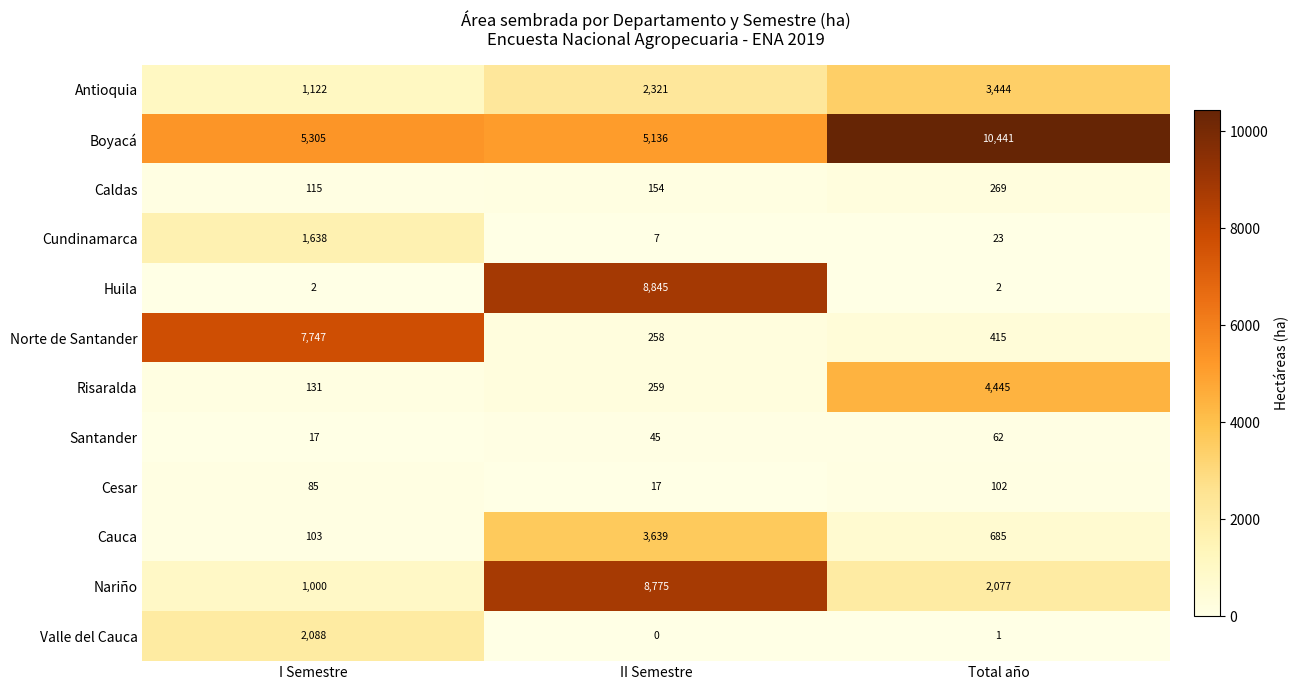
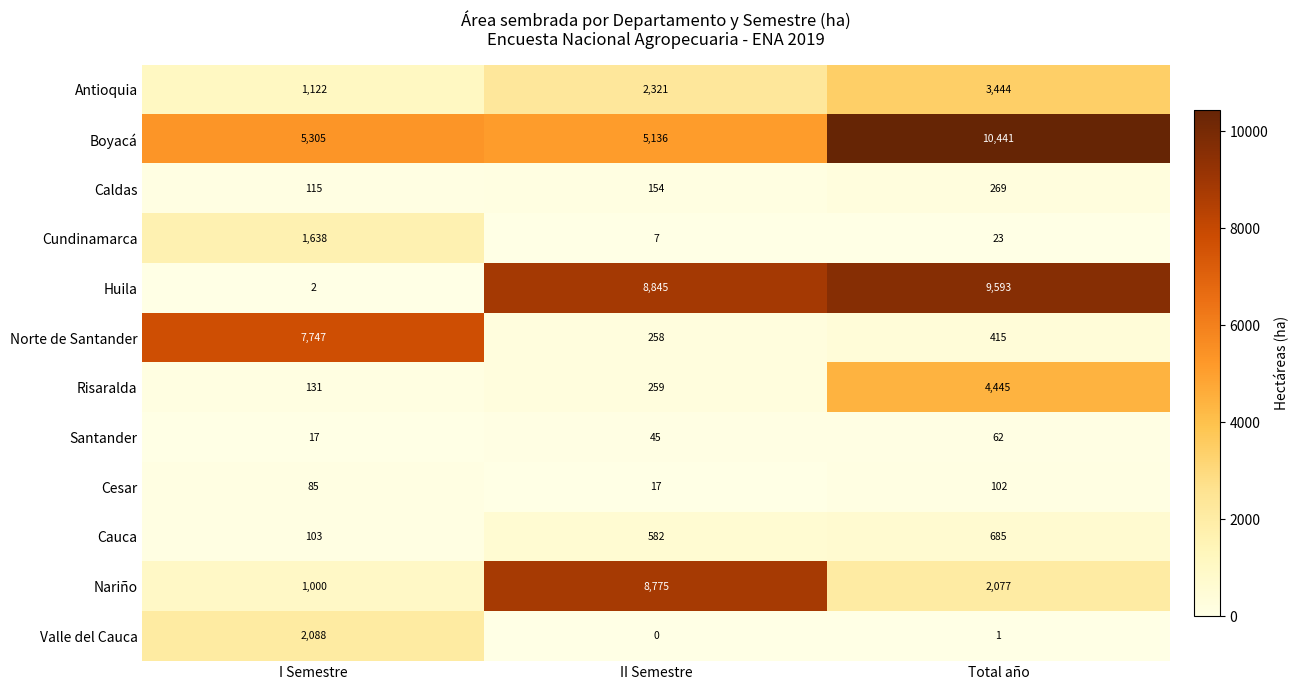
Huila, Total año: 2 -> 9,593
Cauca, II Semestre: 3,639 -> 582
